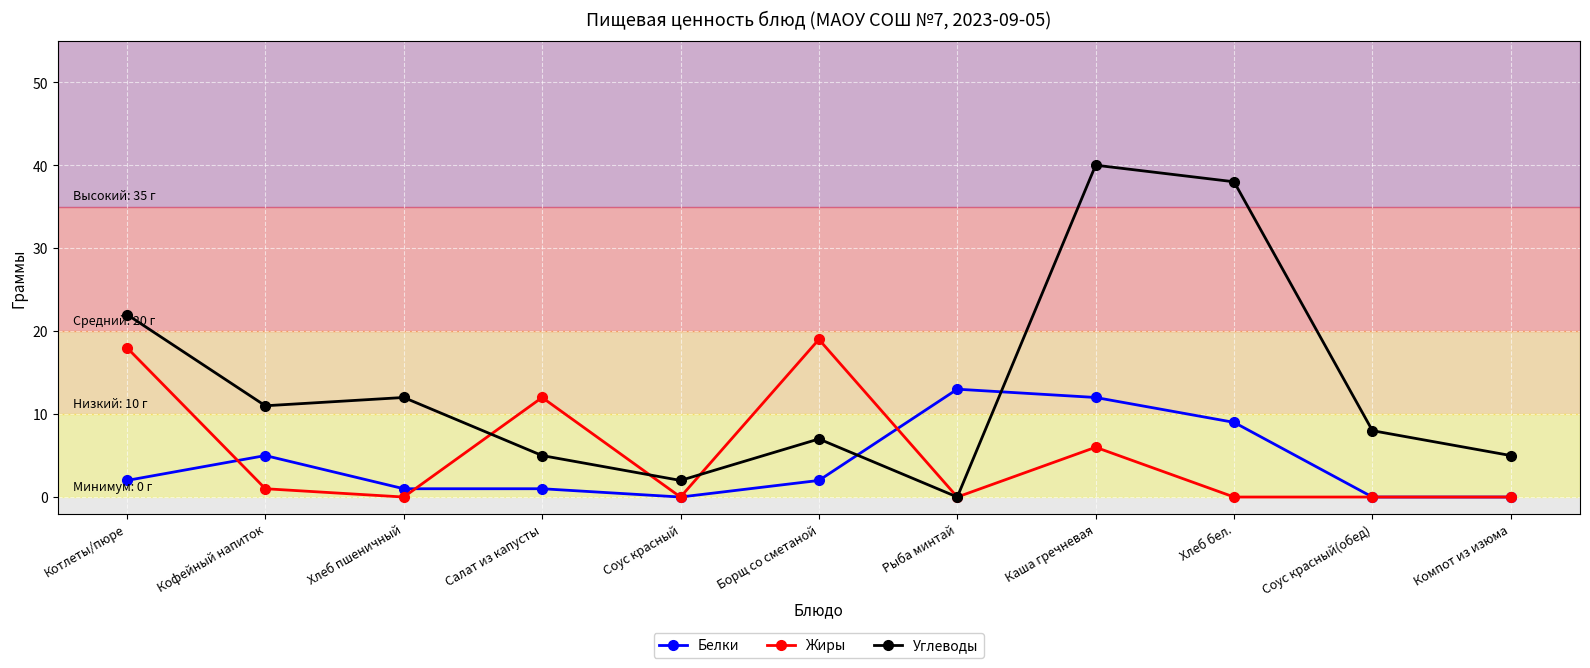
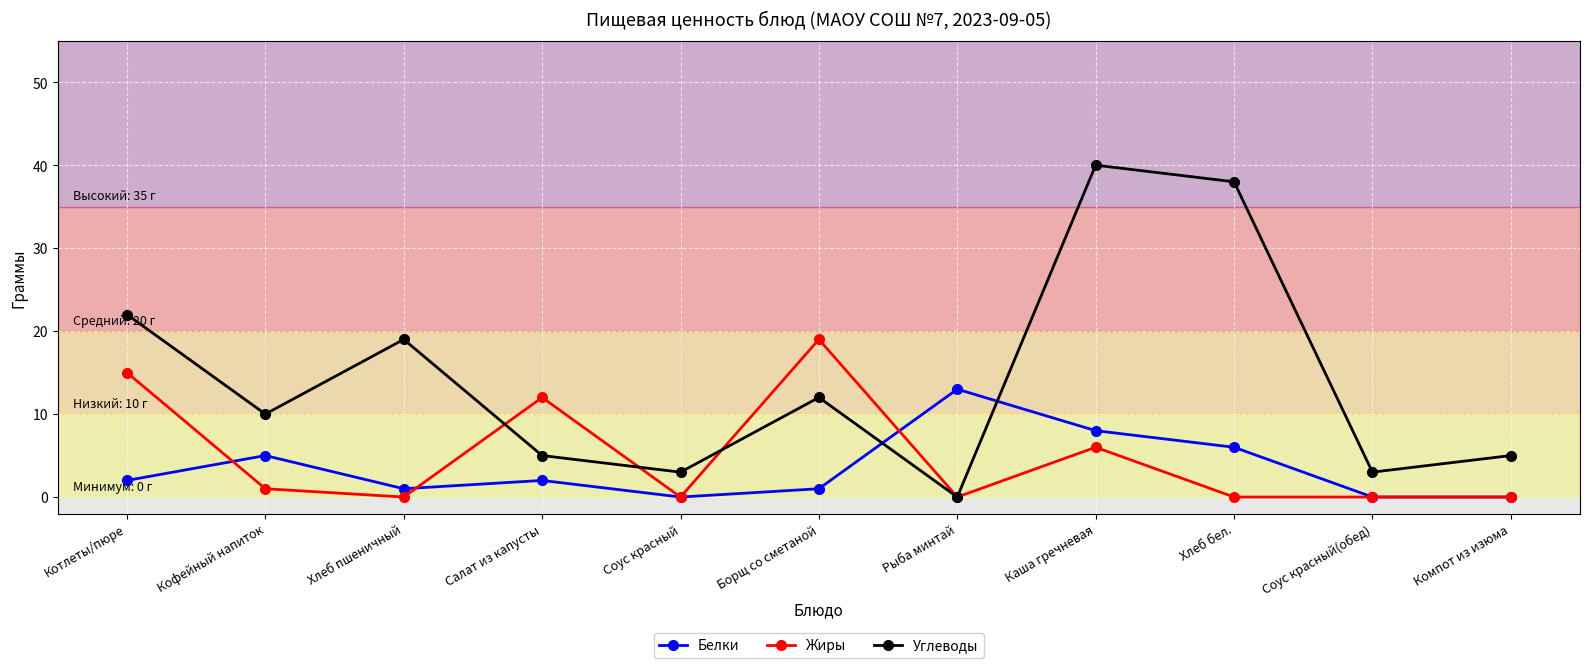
Жиры, Котлеты/пюре: 18 -> 15
Углеводы, Кофейный напиток: 11 -> 10
Углеводы, Хлеб пшеничный: 12 -> 19
Белки, Салат из капусты: 1 -> 2
Углеводы, Соус красный: 2 -> 3
Белки, Борщ со сметаной: 2 -> 1
Углеводы, Борщ со сметаной: 7 -> 12
Белки, Каша гречневая: 12 -> 8
Белки, Хлеб бел.: 9 -> 6
Углеводы, Соус красный(обед): 8 -> 3
